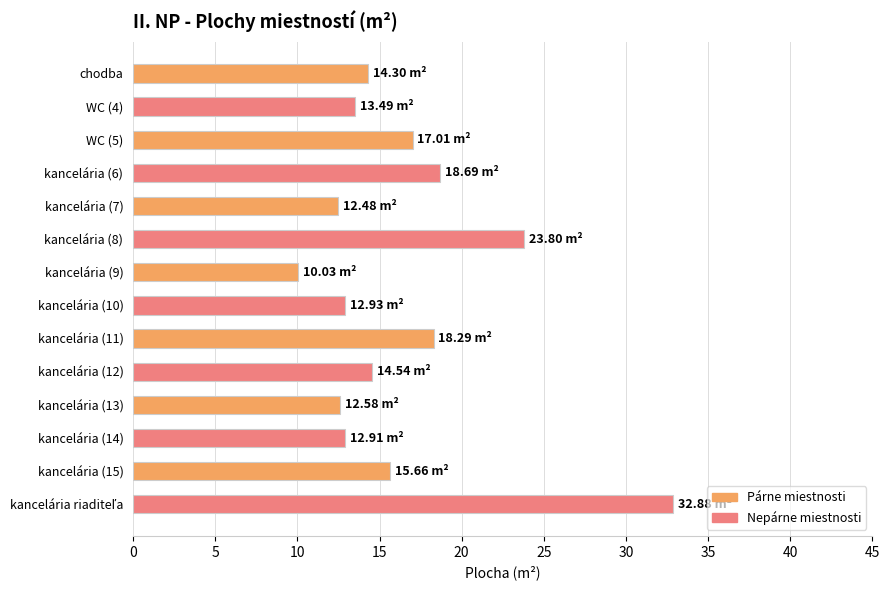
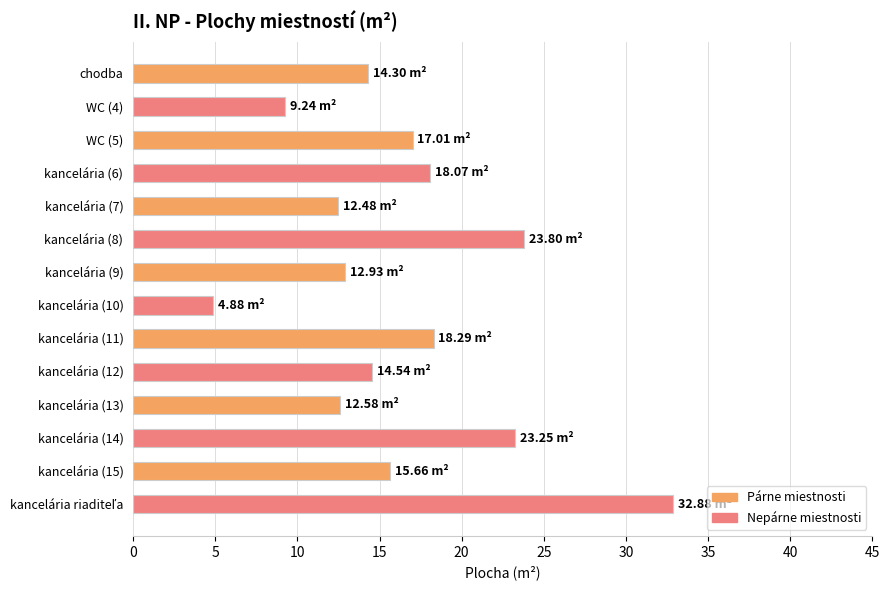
WC (4): 13.49 -> 9.24
kancelária (6): 18.69 -> 18.07
kancelária (9): 10.03 -> 12.93
kancelária (10): 12.93 -> 4.88
kancelária (14): 12.91 -> 23.25
